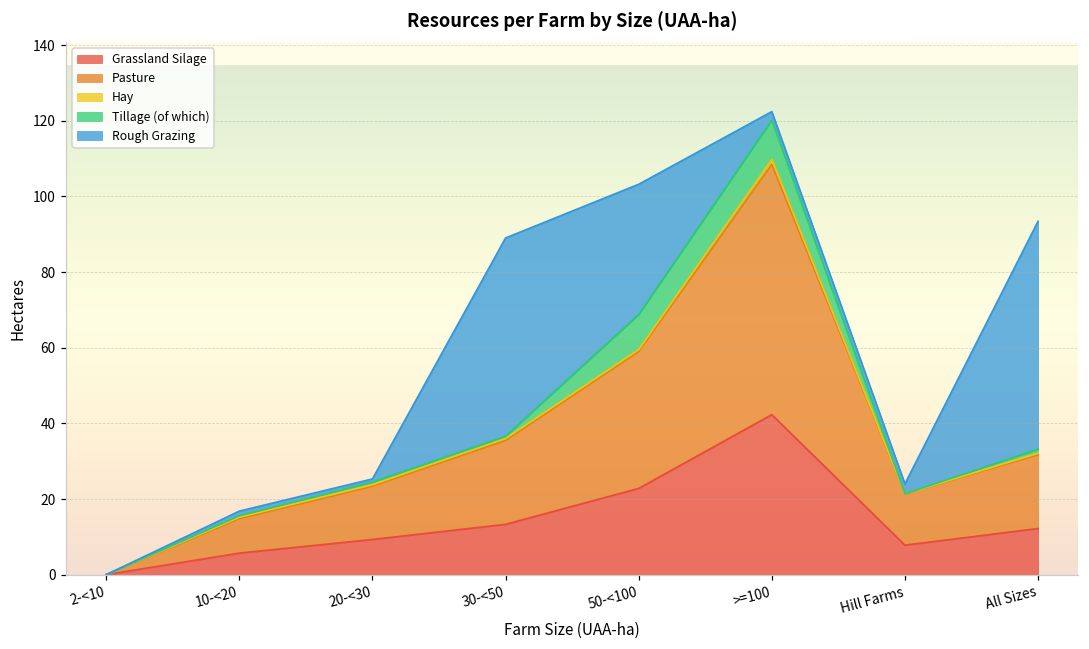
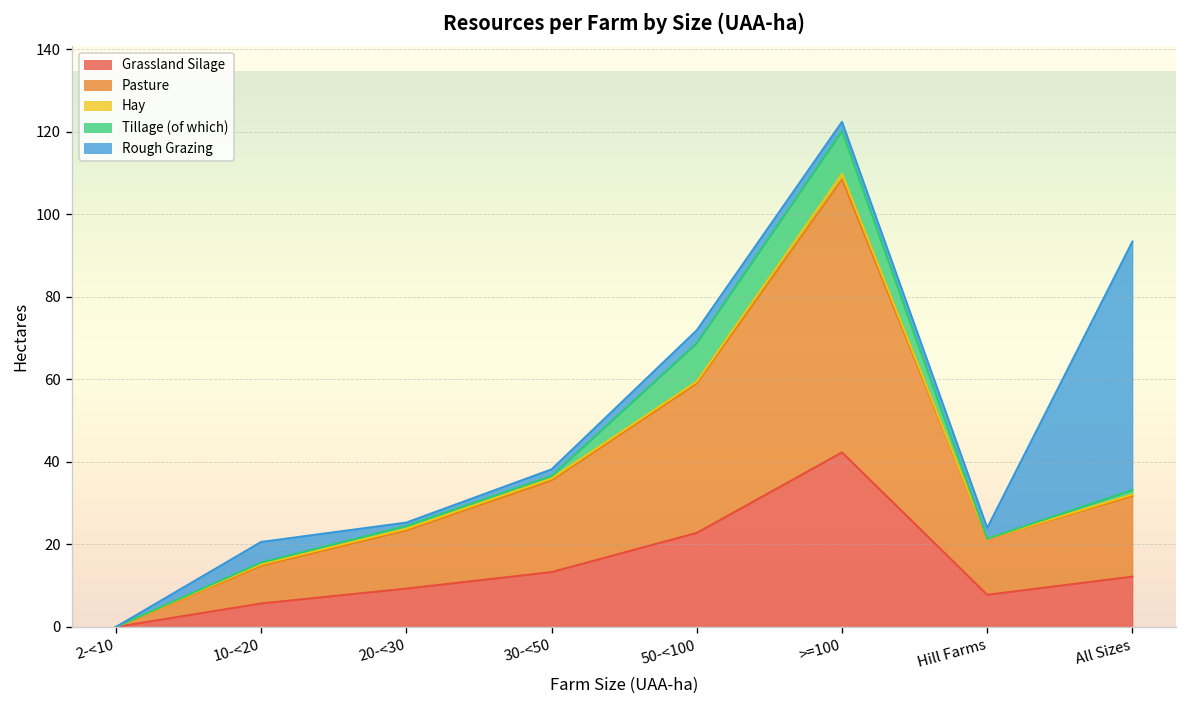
Rough Grazing, 10-<20: 1 -> 5
Rough Grazing, 30-<50: 52 -> 2
Rough Grazing, 50-<100: 34 -> 3
